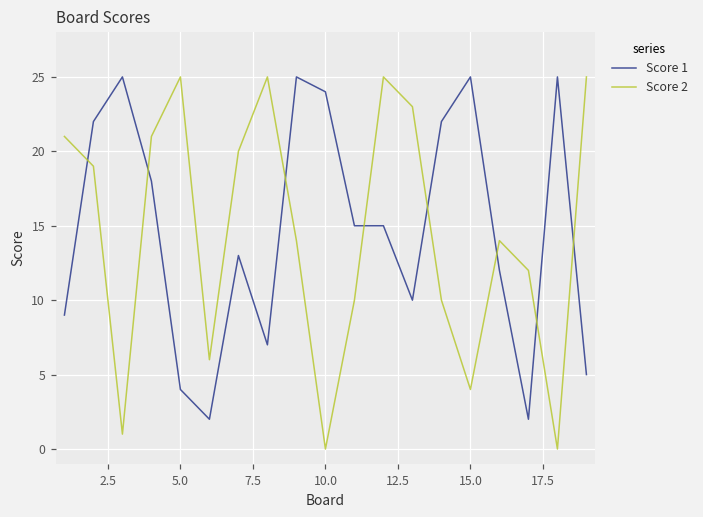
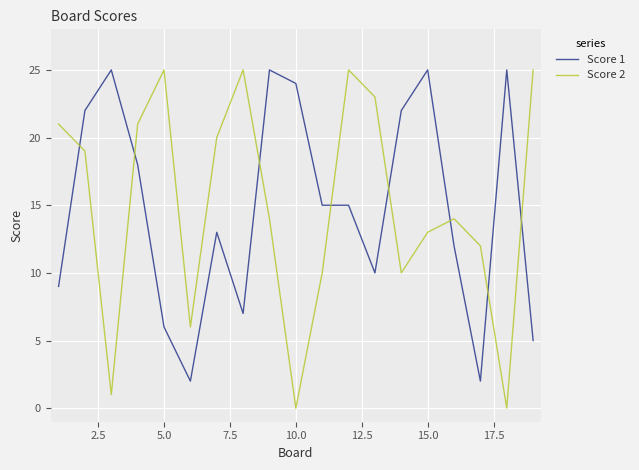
Score 1, 5.0: 4 -> 6
Score 2, 15.0: 4 -> 13
